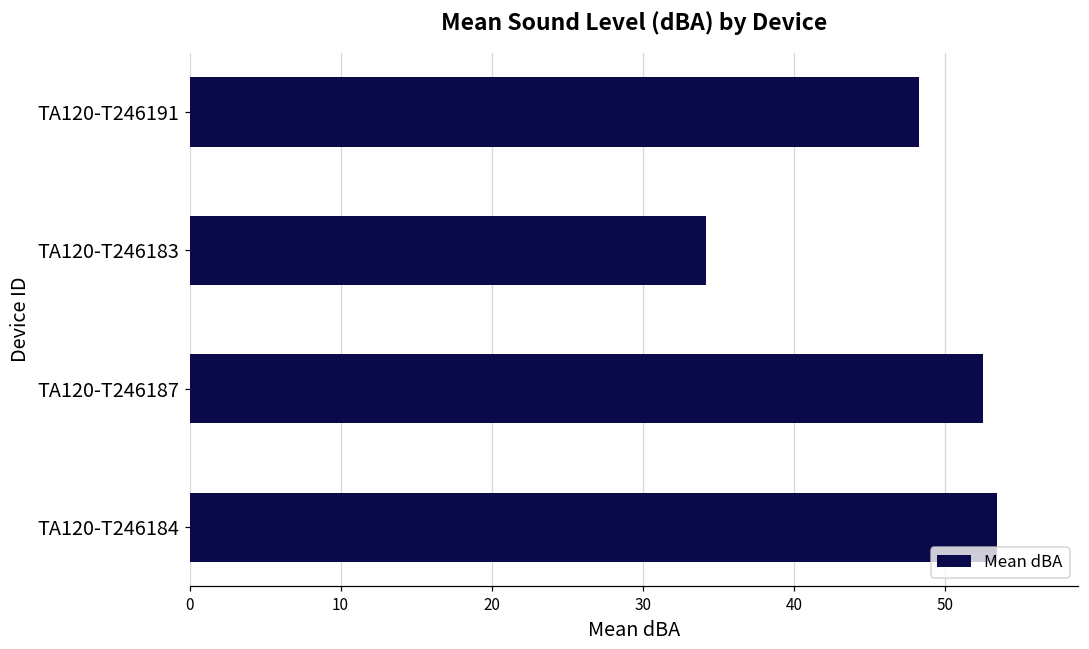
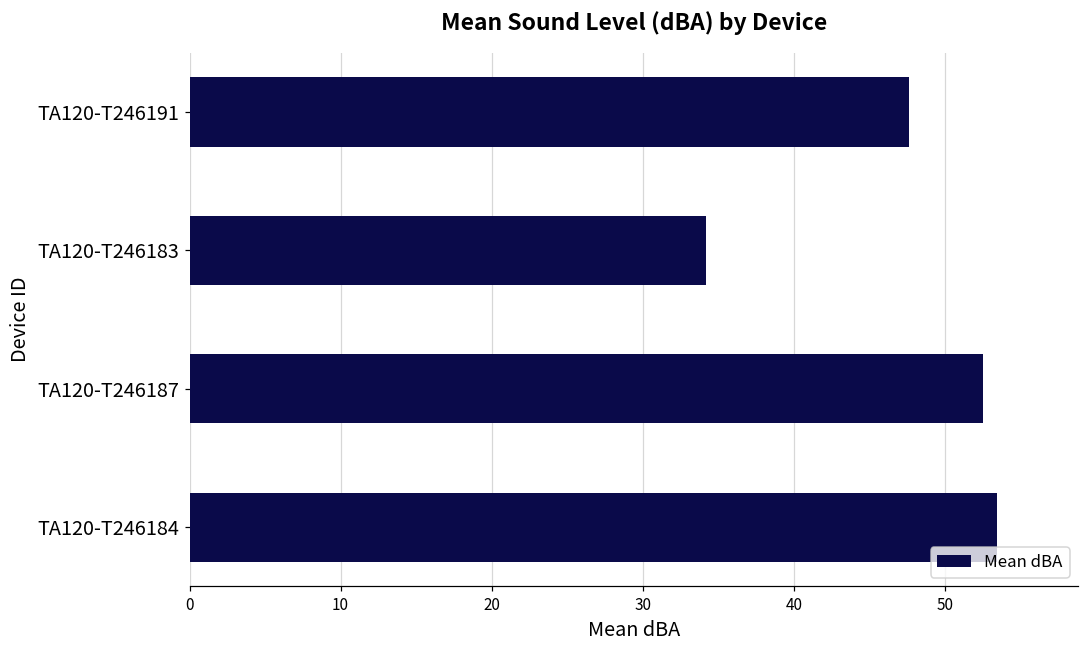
TA120-T246191: 48.3 -> 47.6
